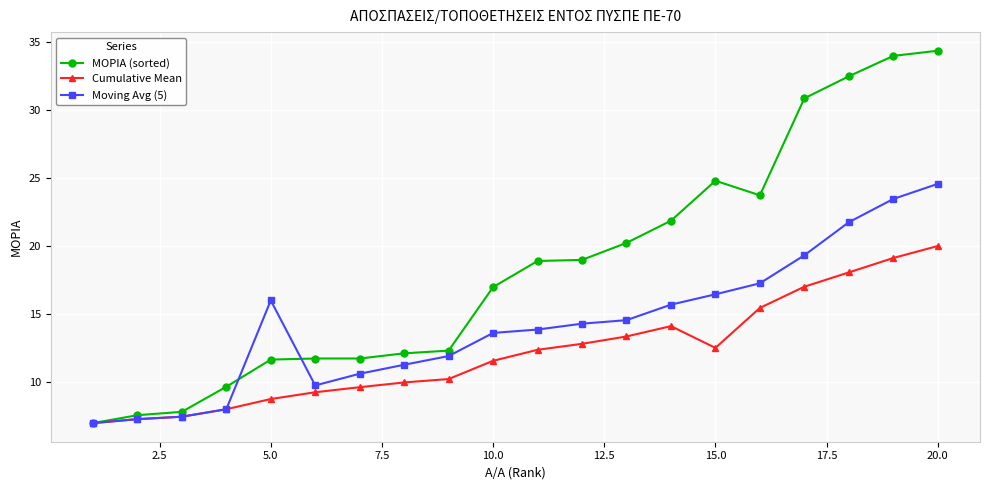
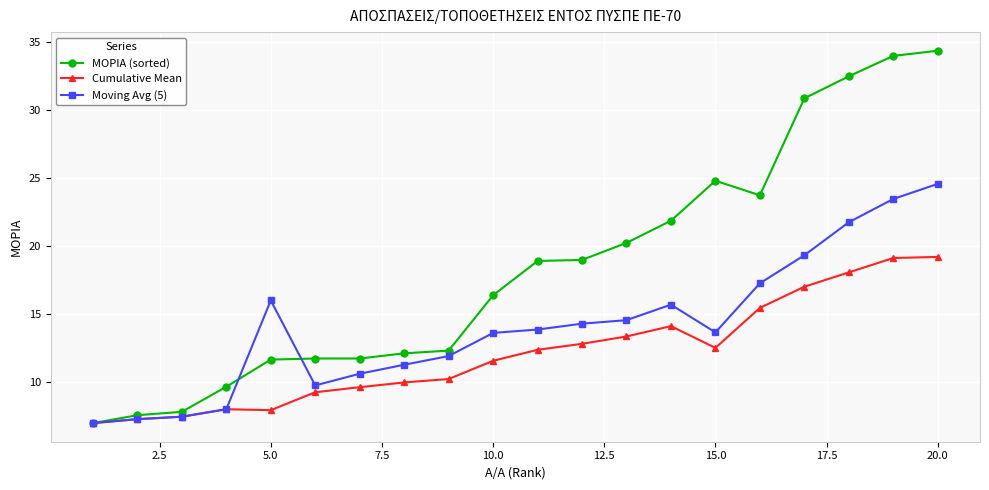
Cumulative Mean, 5.0: 8.8 -> 8.0
ΜΟΡΙΑ (sorted), 10.0: 17.0 -> 16.4
Moving Avg (5), 15.0: 16.5 -> 13.7
Cumulative Mean, 20.0: 20.0 -> 19.2
